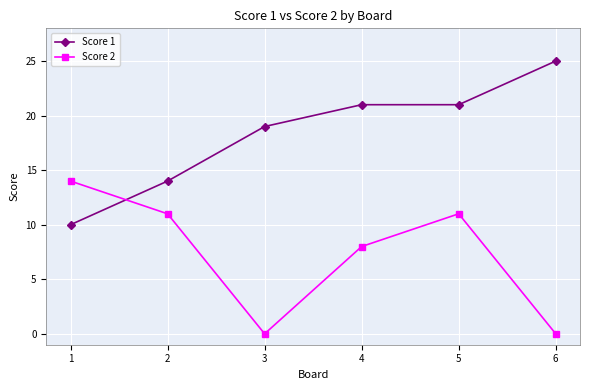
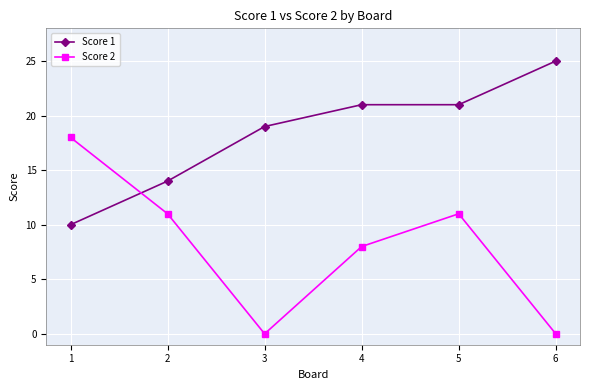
Score 2, 1: 14 -> 18
